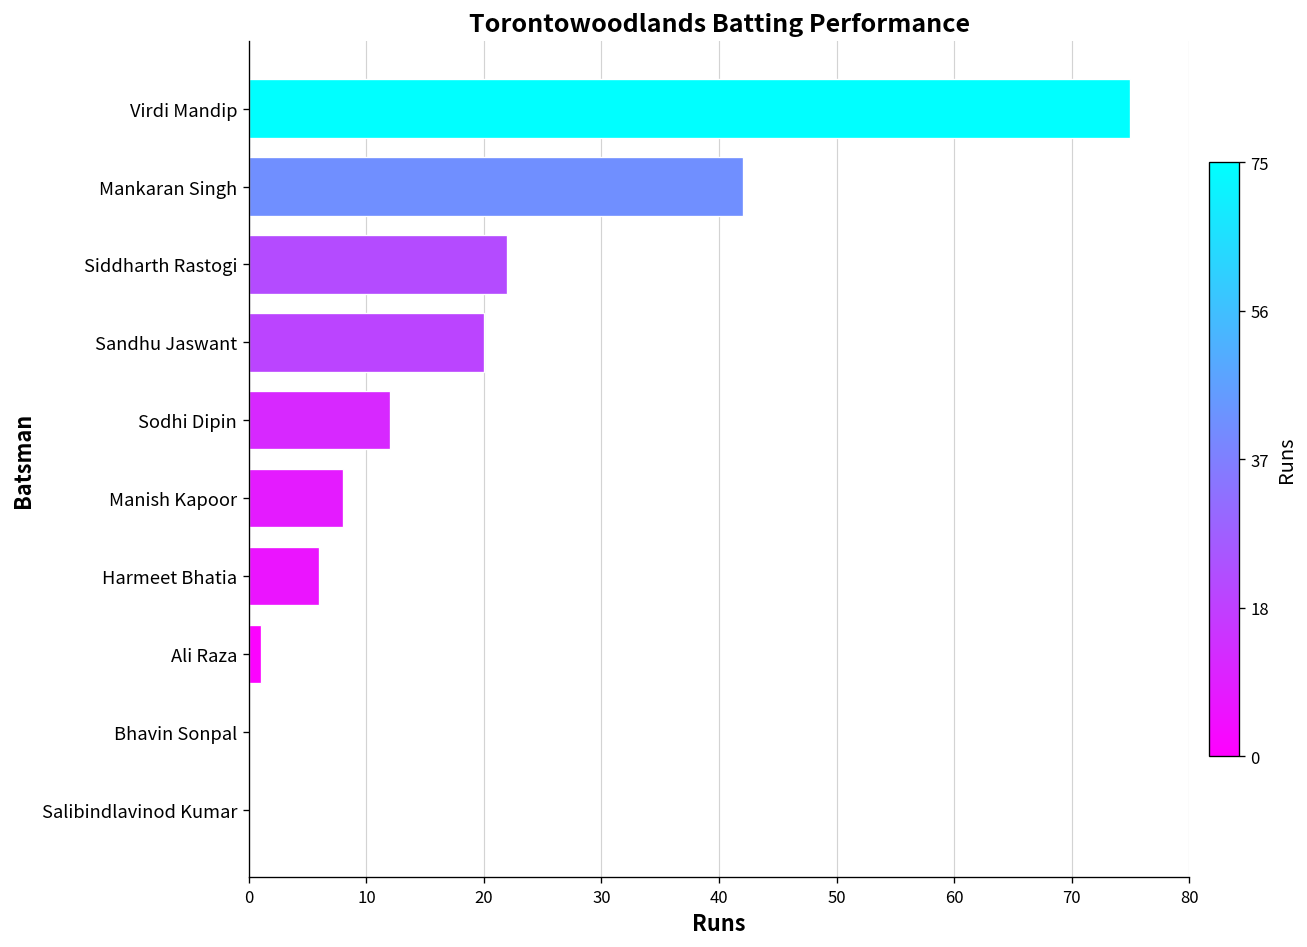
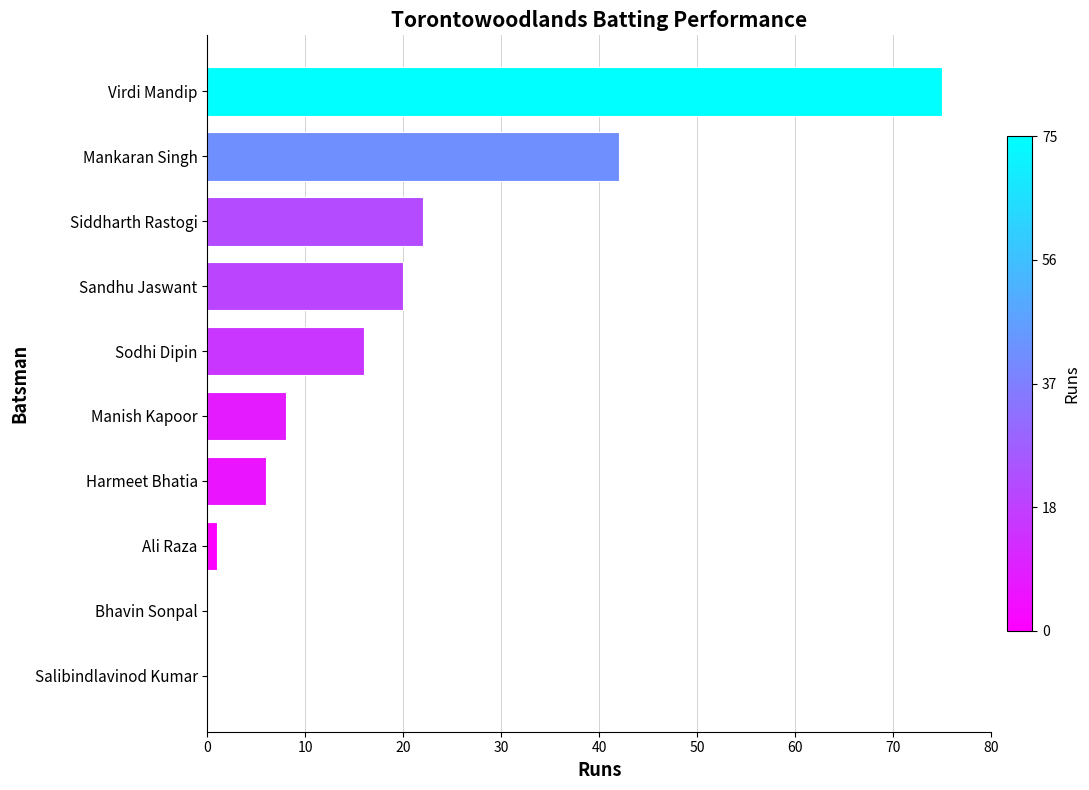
Sodhi Dipin: 12 -> 16
